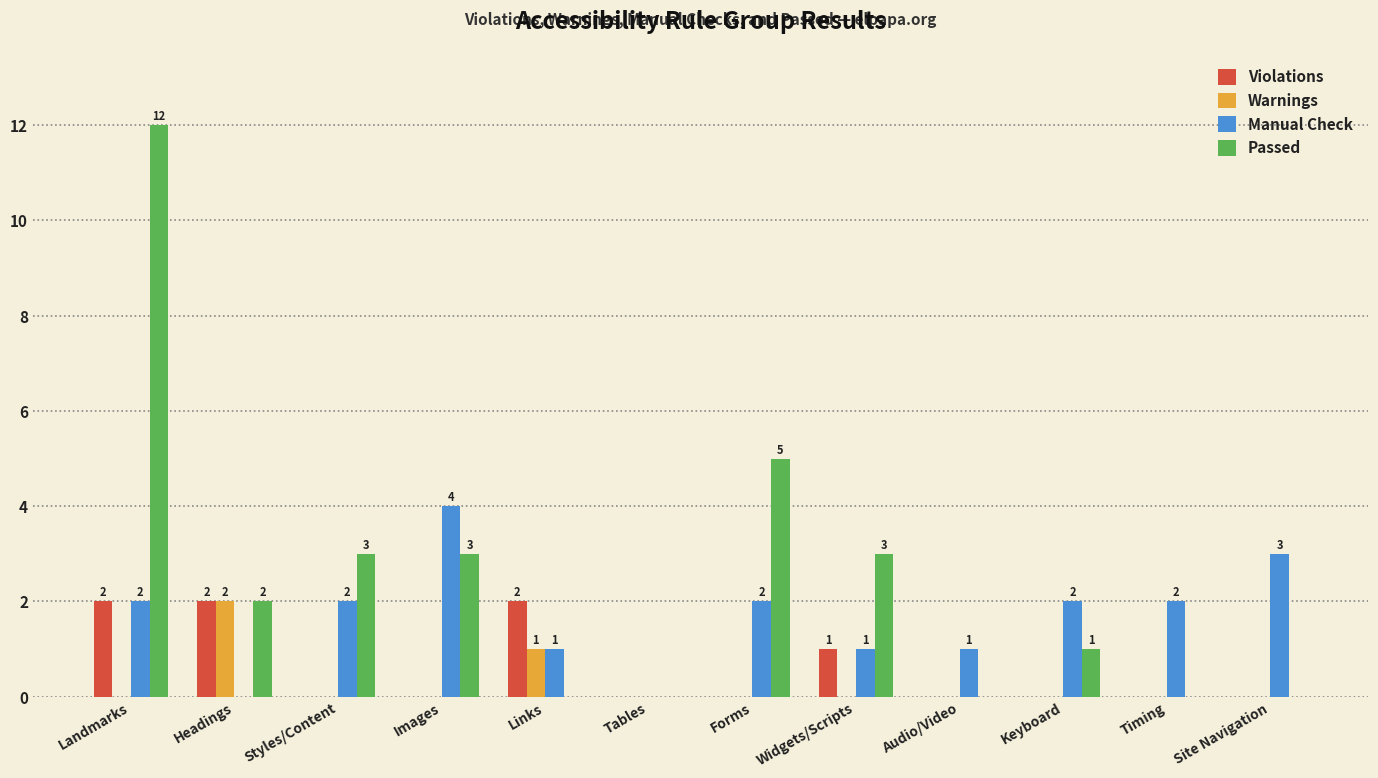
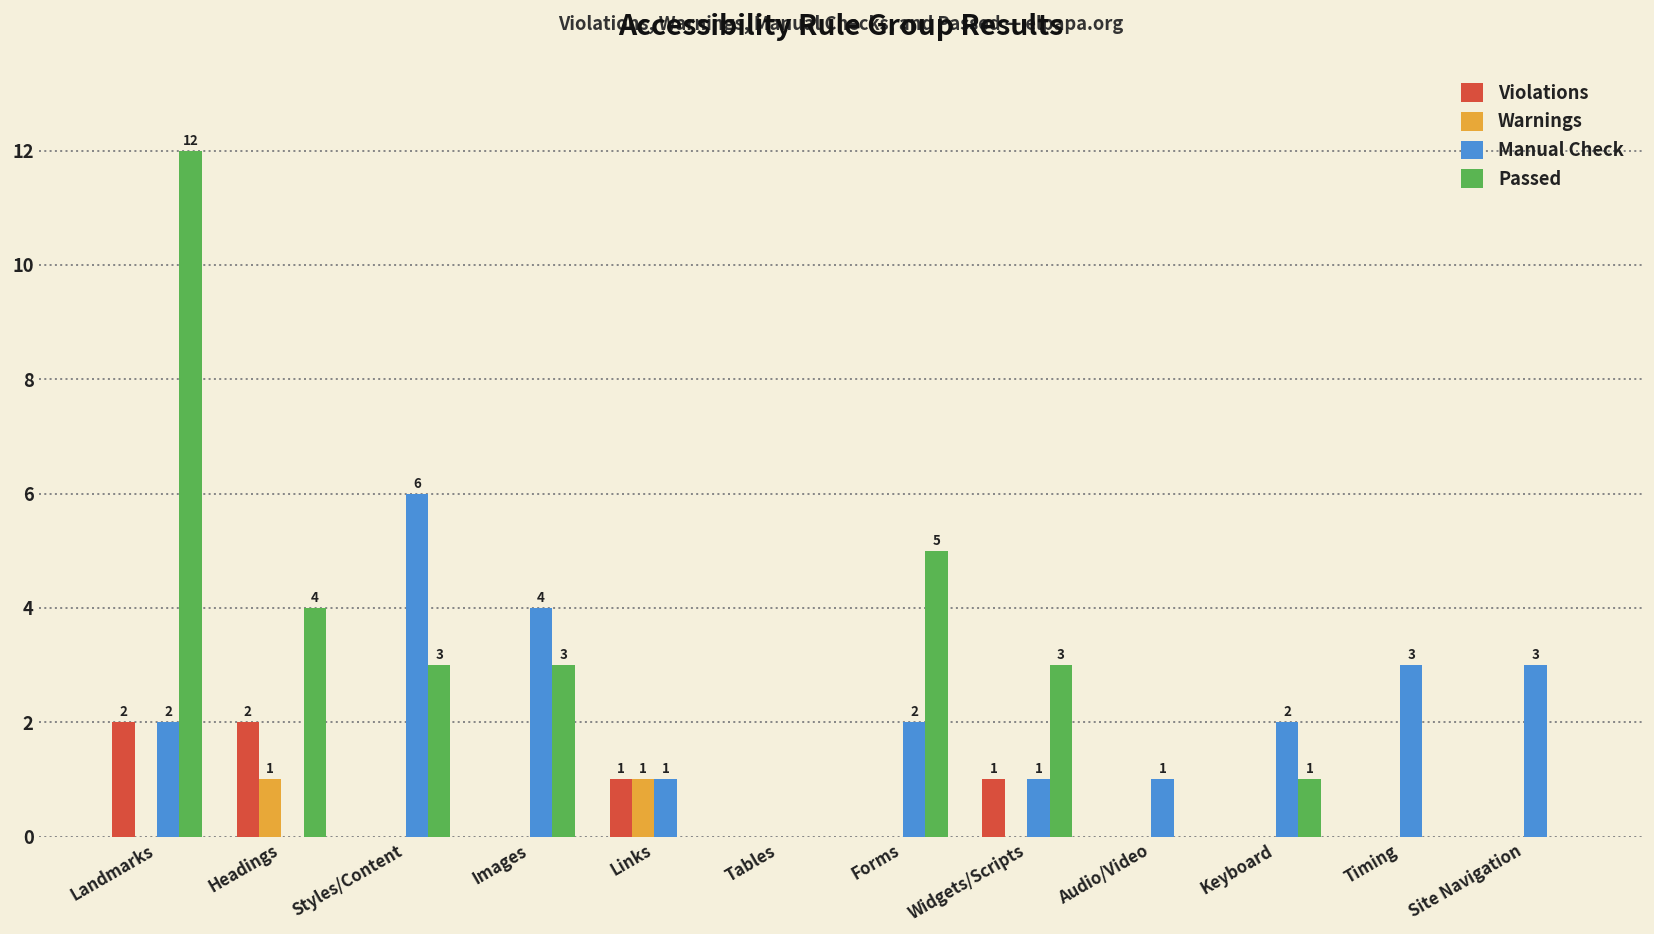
Warnings, Headings: 2 -> 1
Passed, Headings: 2 -> 4
Manual Check, Styles/Content: 2 -> 6
Violations, Links: 2 -> 1
Manual Check, Timing: 2 -> 3
